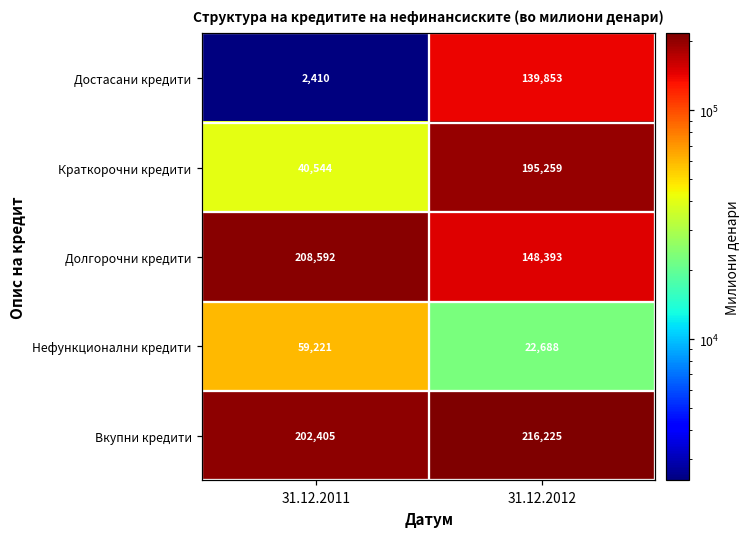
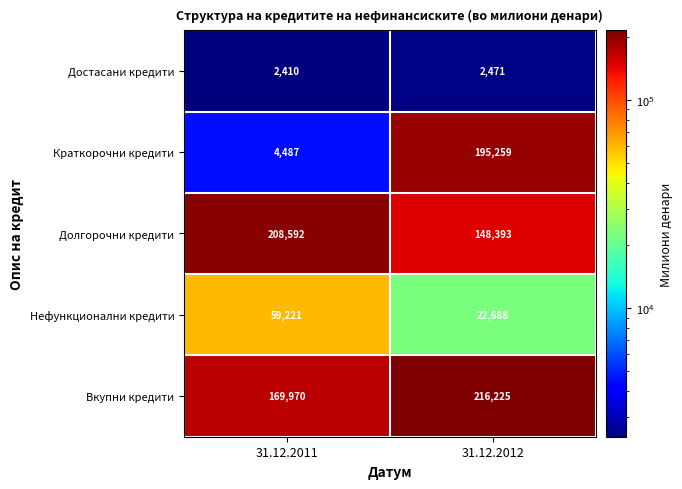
Достасани кредити, 31.12.2012: 139,853 -> 2,471
Краткорочни кредити, 31.12.2011: 40,544 -> 4,487
Вкупни кредити, 31.12.2011: 202,405 -> 169,970
